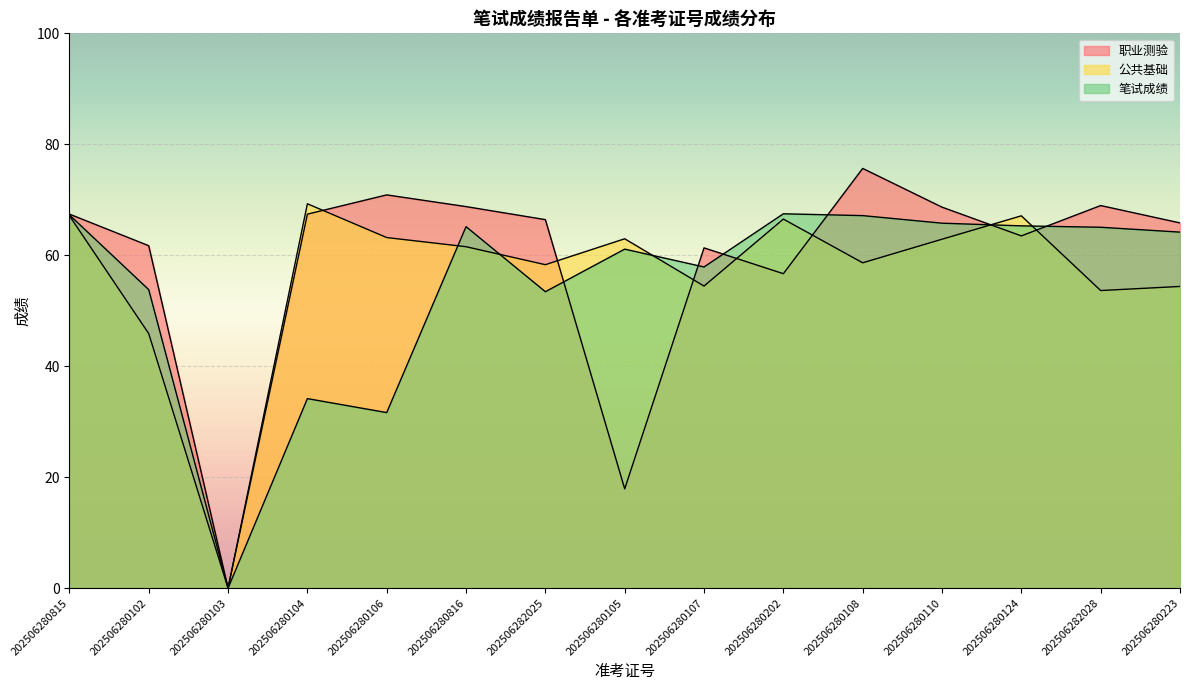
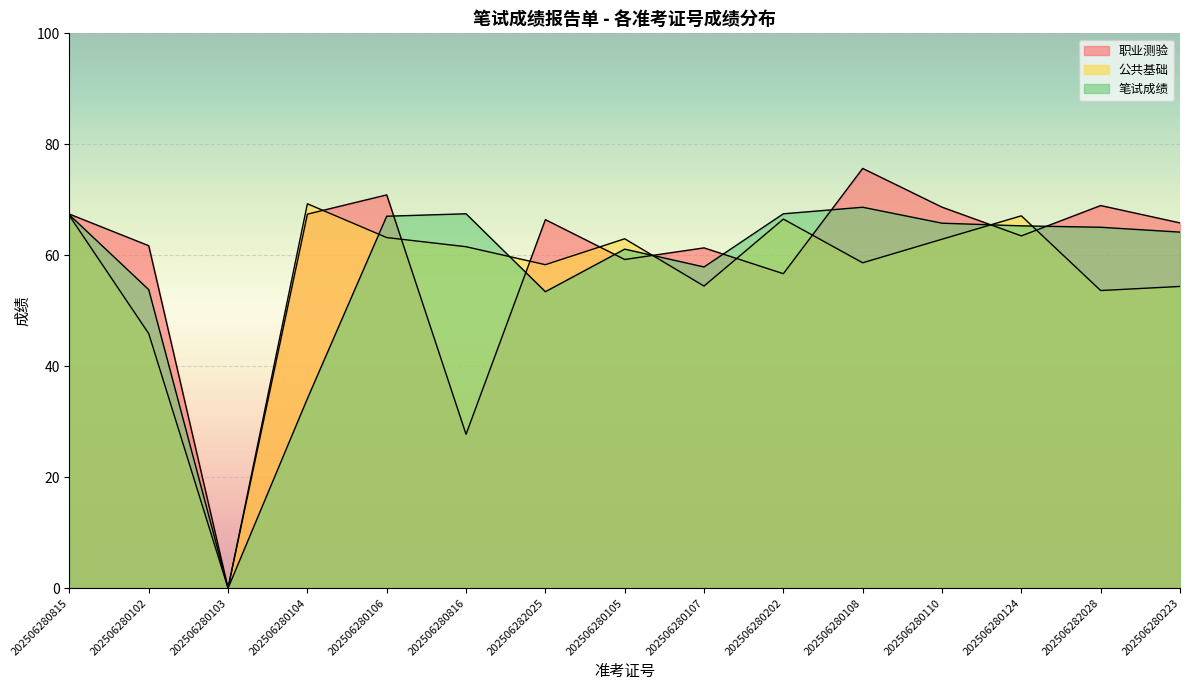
笔试成绩, 202506280106: 32 -> 67
职业测验, 202506280816: 69 -> 28
笔试成绩, 202506280816: 65 -> 67
职业测验, 202506280105: 18 -> 59
笔试成绩, 202506280108: 67 -> 69
